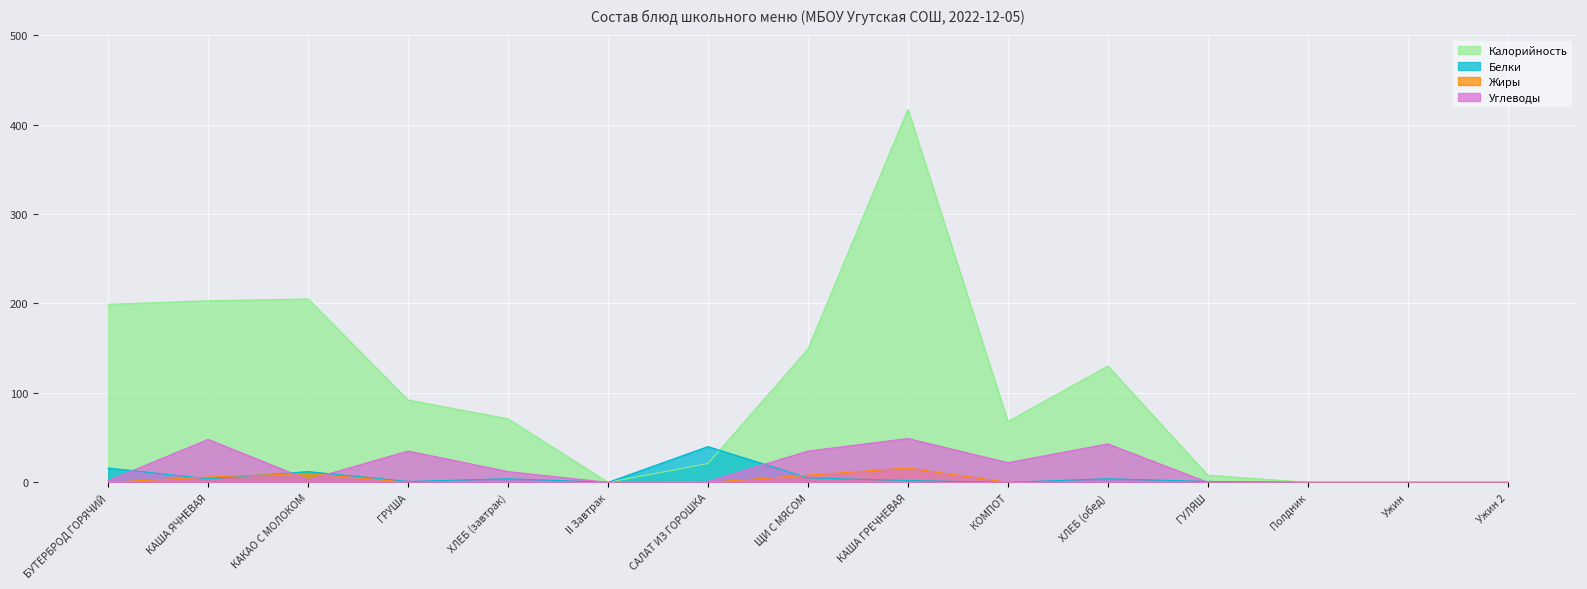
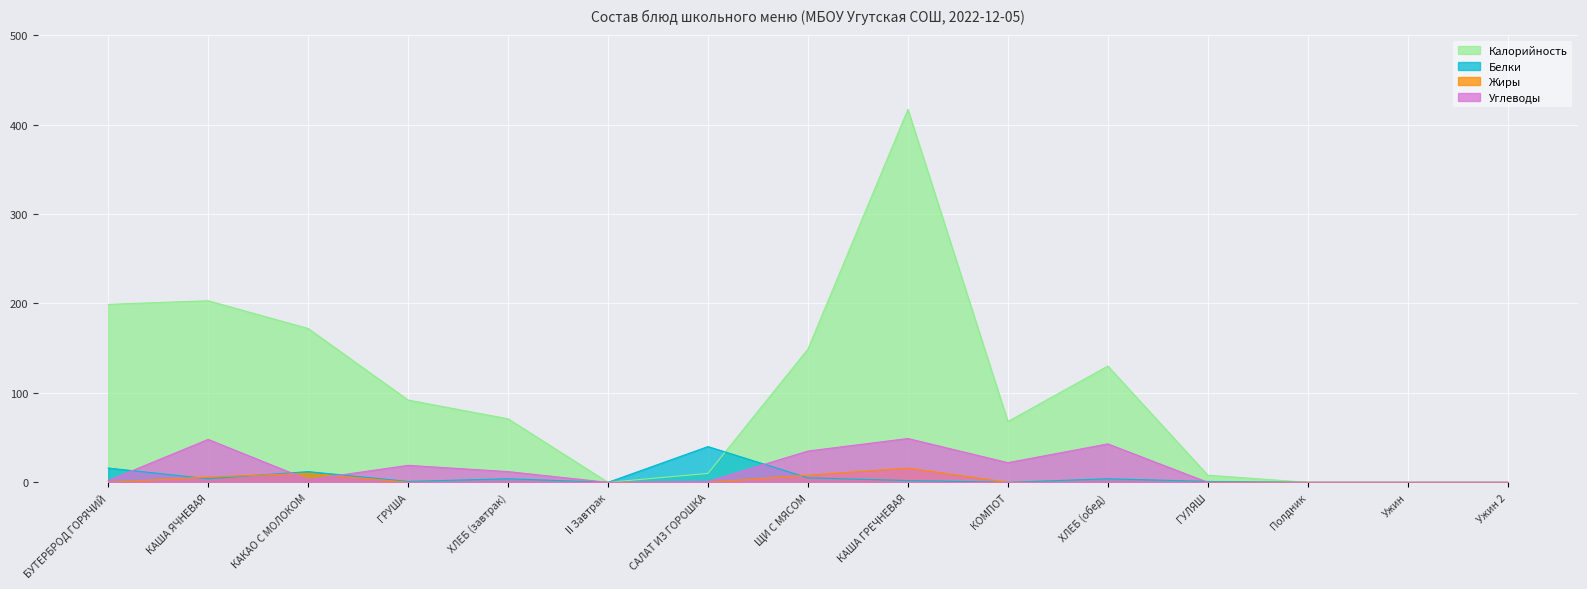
Калорийность, КАКАО С МОЛОКОМ: 210 -> 170
Углеводы, ГРУША: 40 -> 20
Калорийность, САЛАТ ИЗ ГОРОШКА: 20 -> 10
